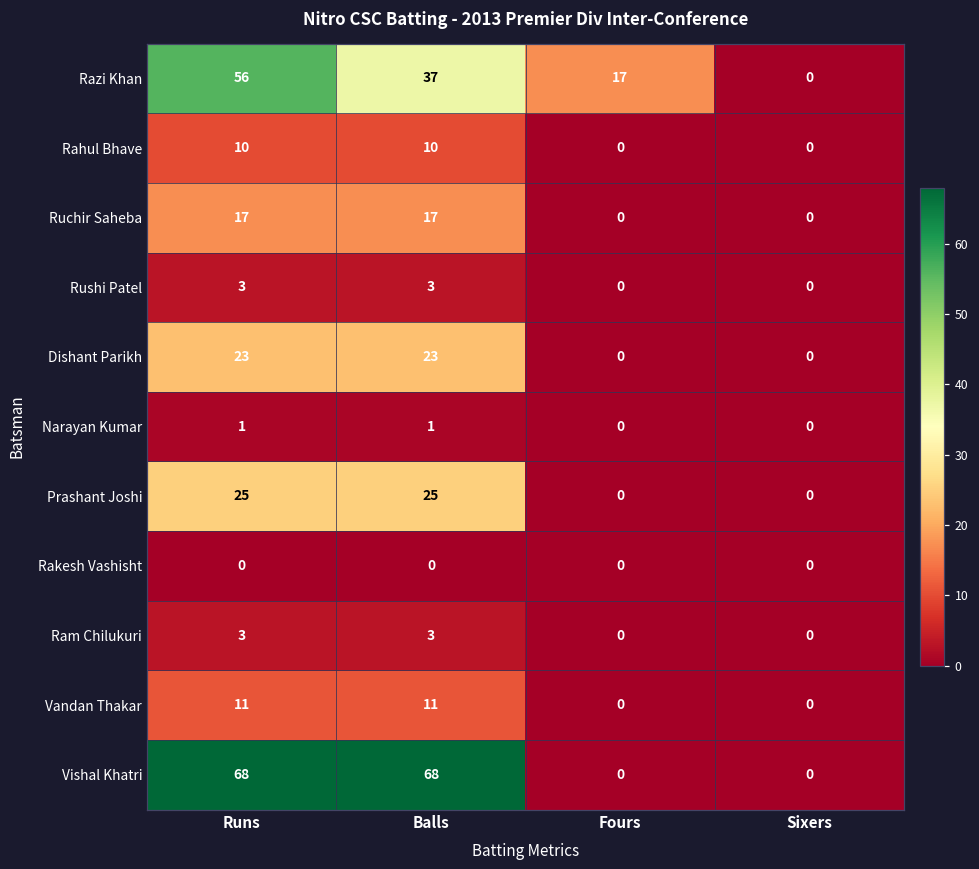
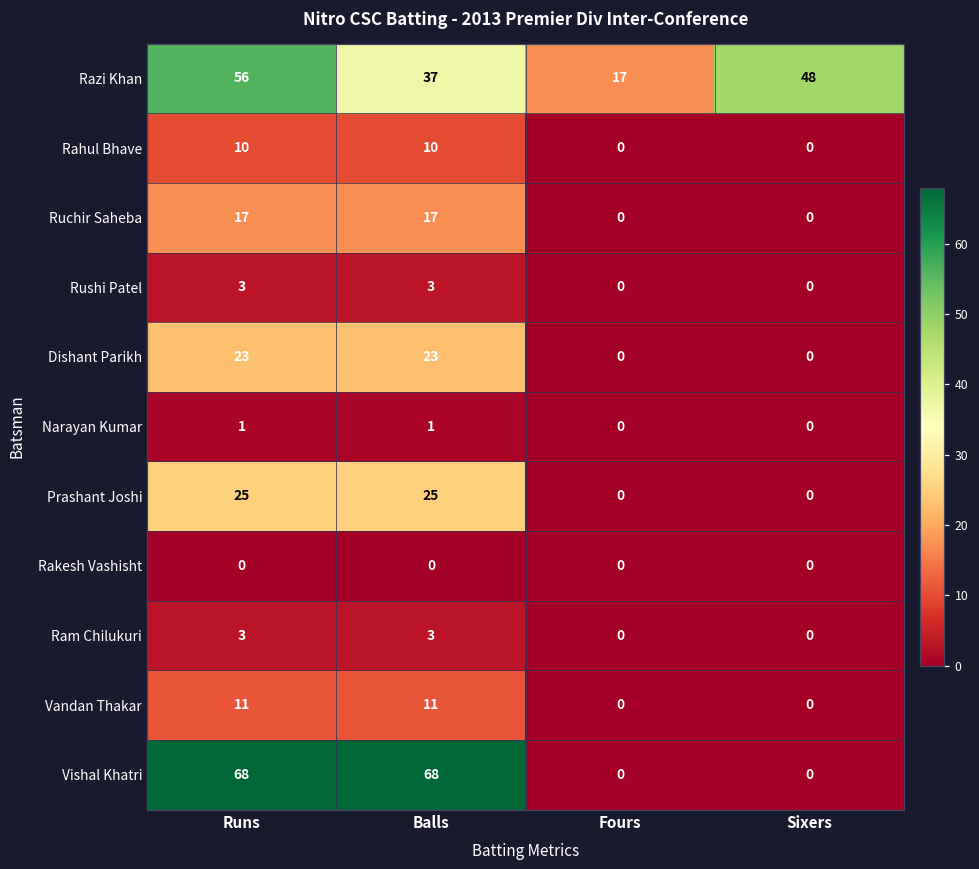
Razi Khan, Sixers: 0 -> 48
